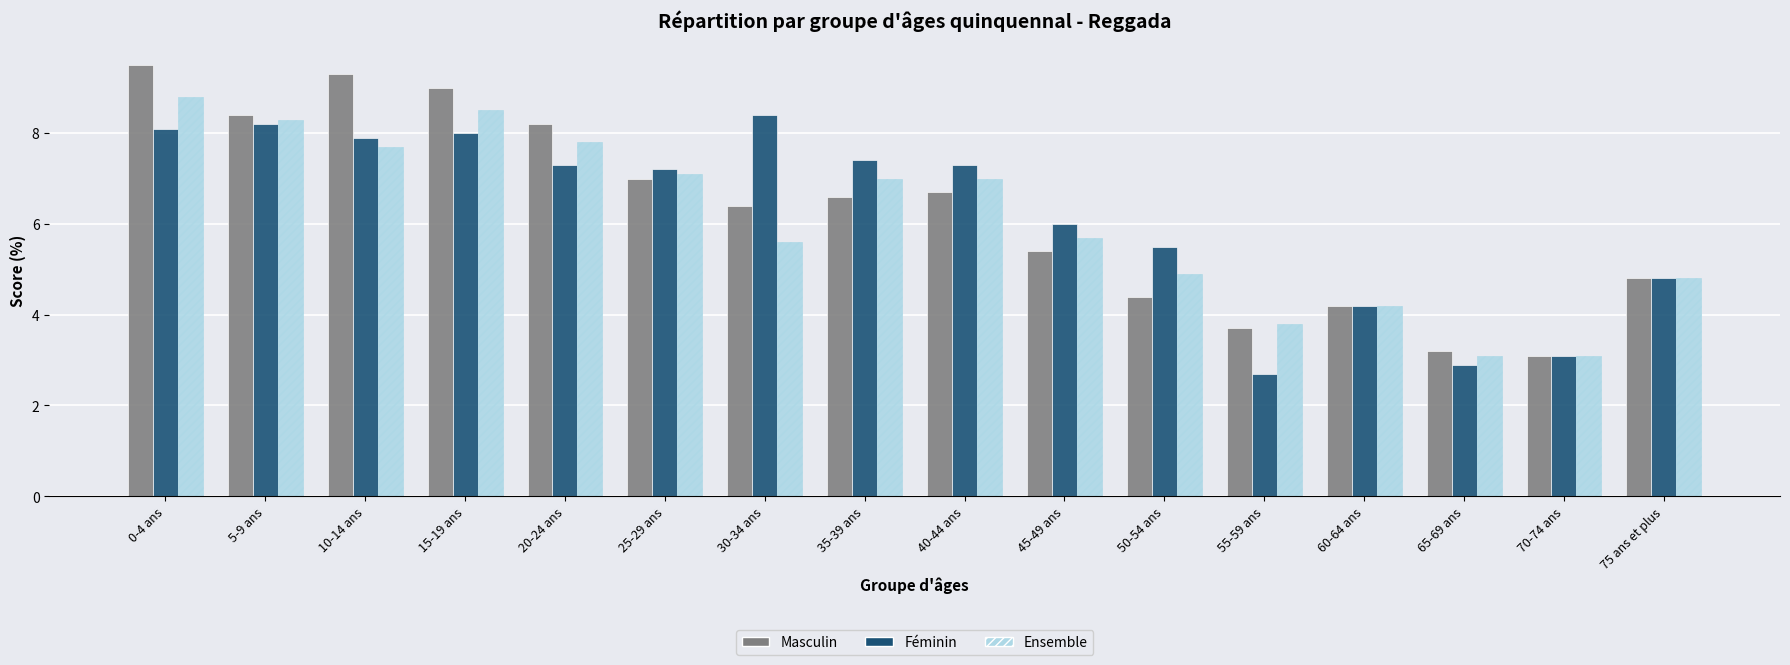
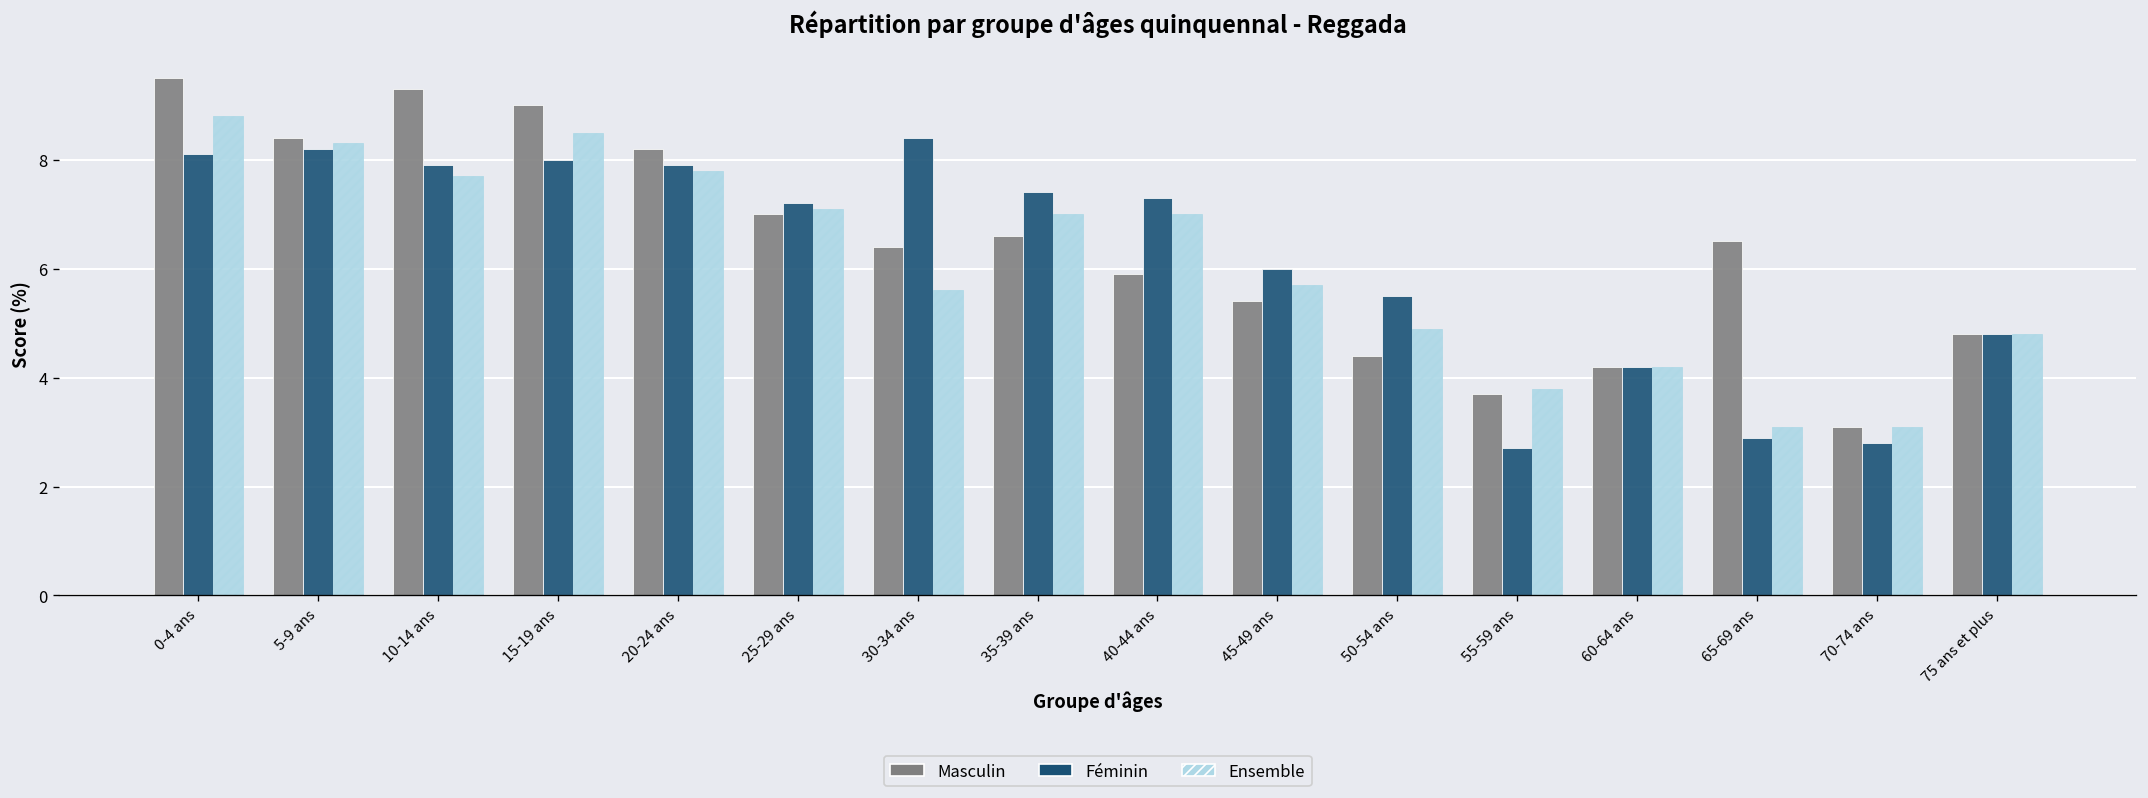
Féminin, 20-24 ans: 7.3 -> 7.9
Masculin, 40-44 ans: 6.7 -> 5.9
Masculin, 65-69 ans: 3.2 -> 6.5
Féminin, 70-74 ans: 3.1 -> 2.8
